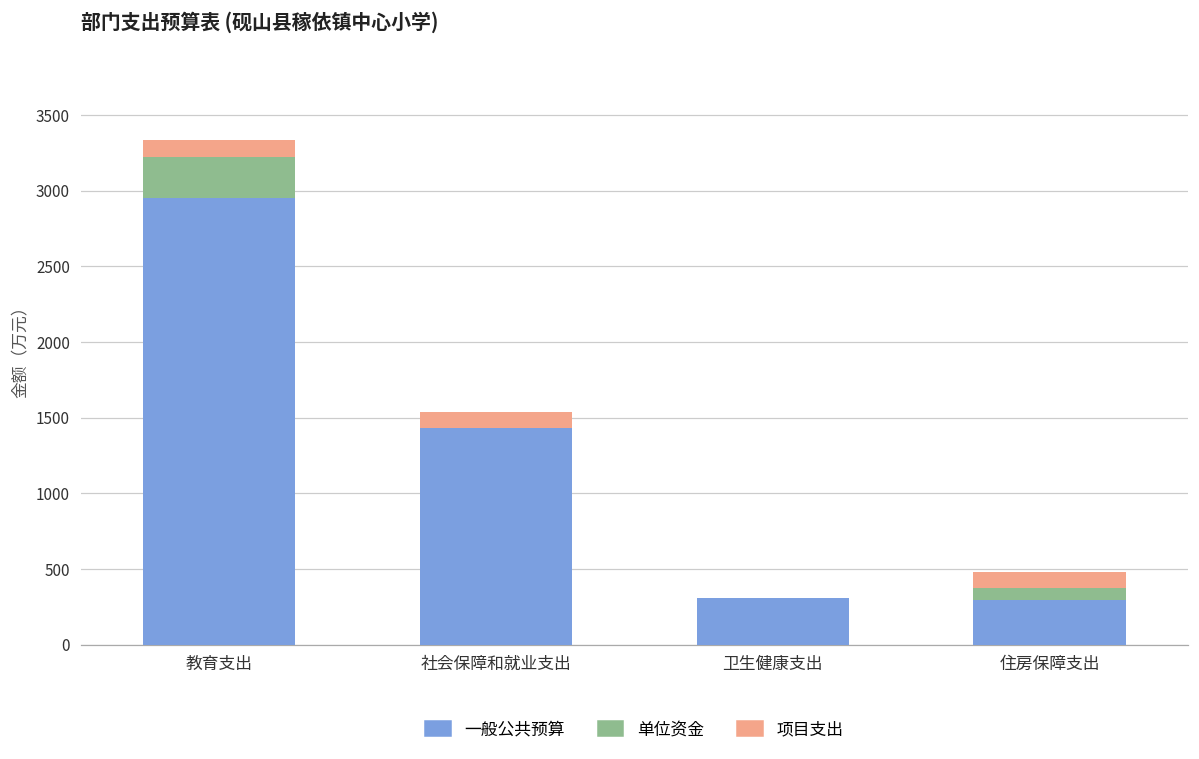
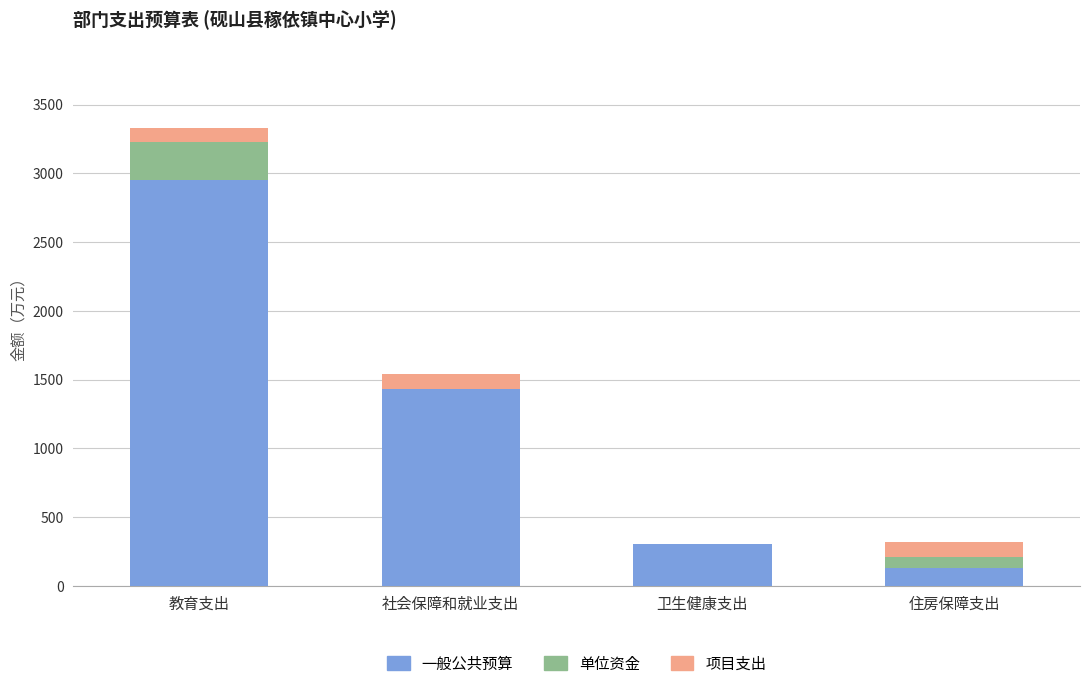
一般公共预算, 住房保障支出: 290 -> 130
